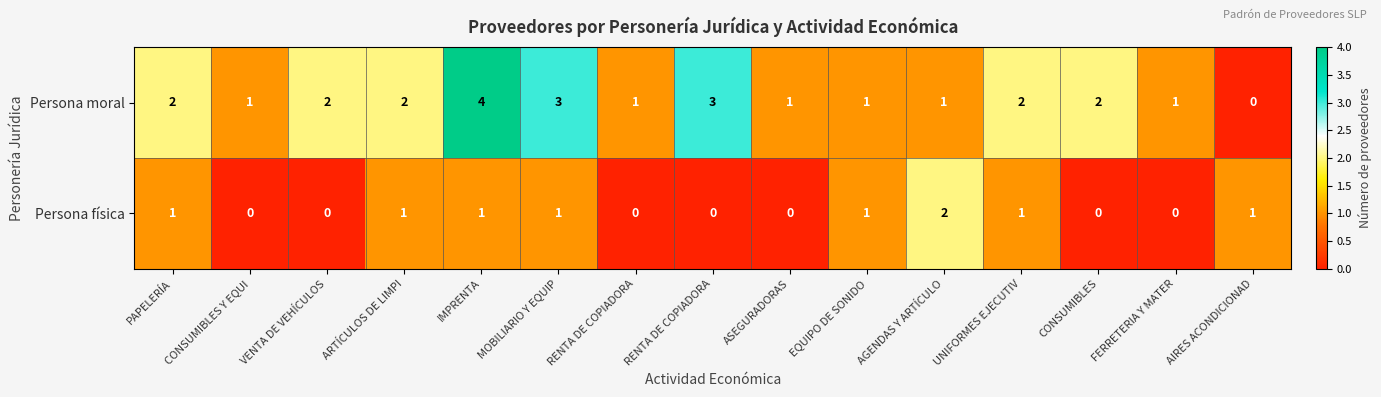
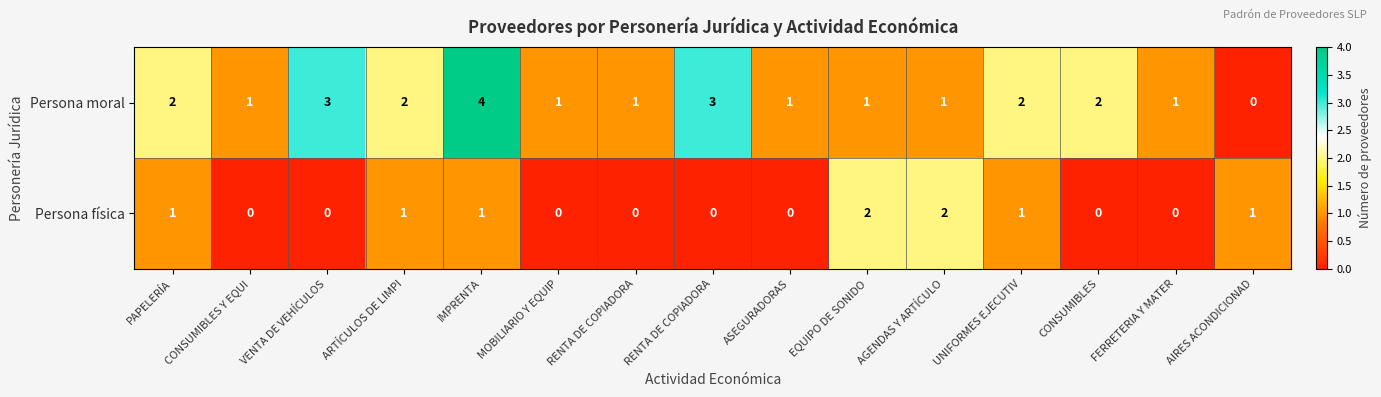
Persona moral, VENTA DE VEHÍCULOS: 2 -> 3
Persona moral, MOBILIARIO Y EQUIP: 3 -> 1
Persona física, MOBILIARIO Y EQUIP: 1 -> 0
Persona física, EQUIPO DE SONIDO: 1 -> 2
